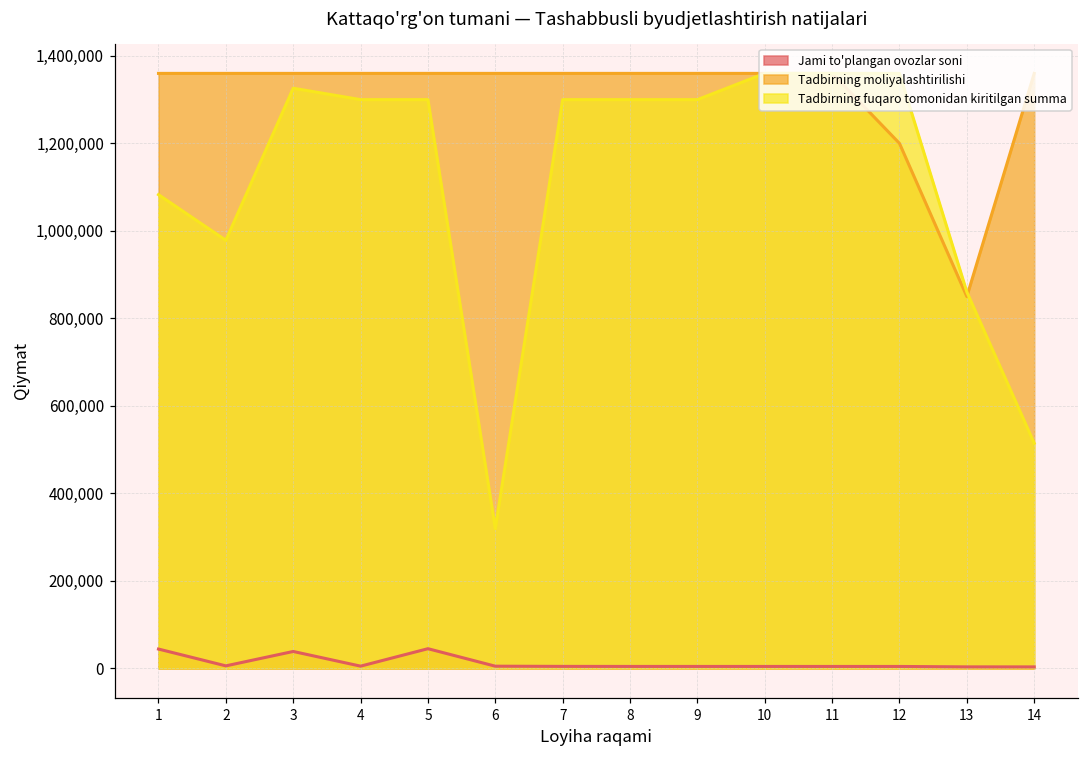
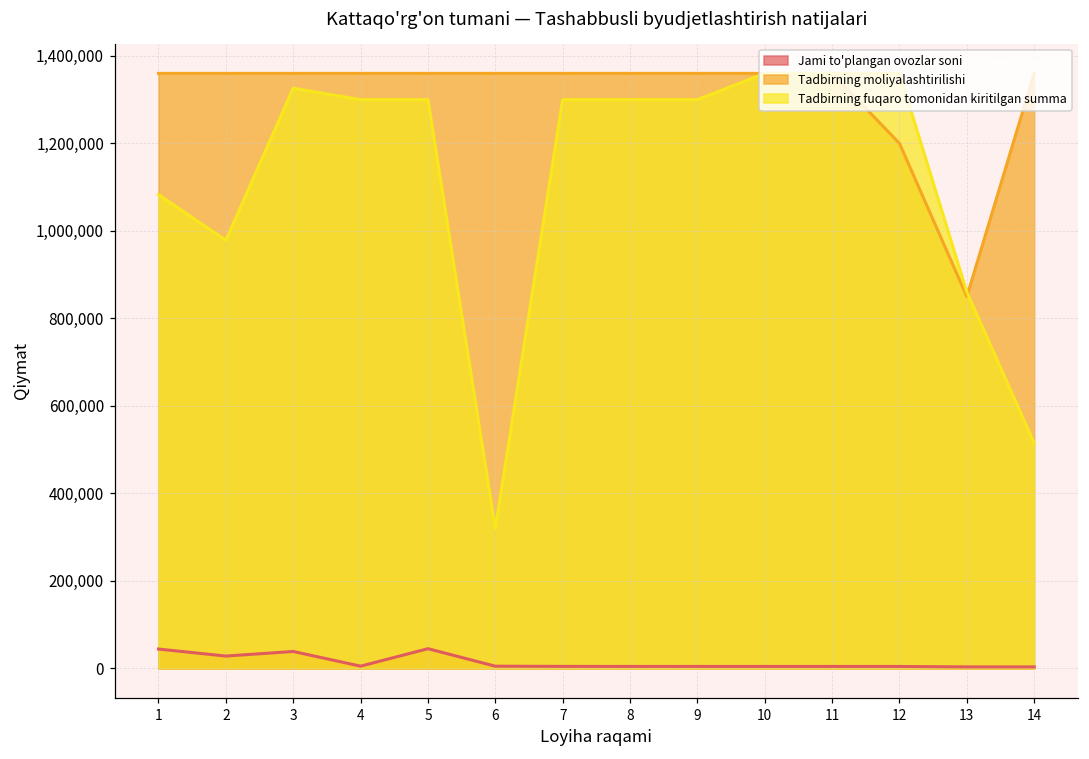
Jami to'plangan ovozlar soni, 2: 10,000 -> 30,000
